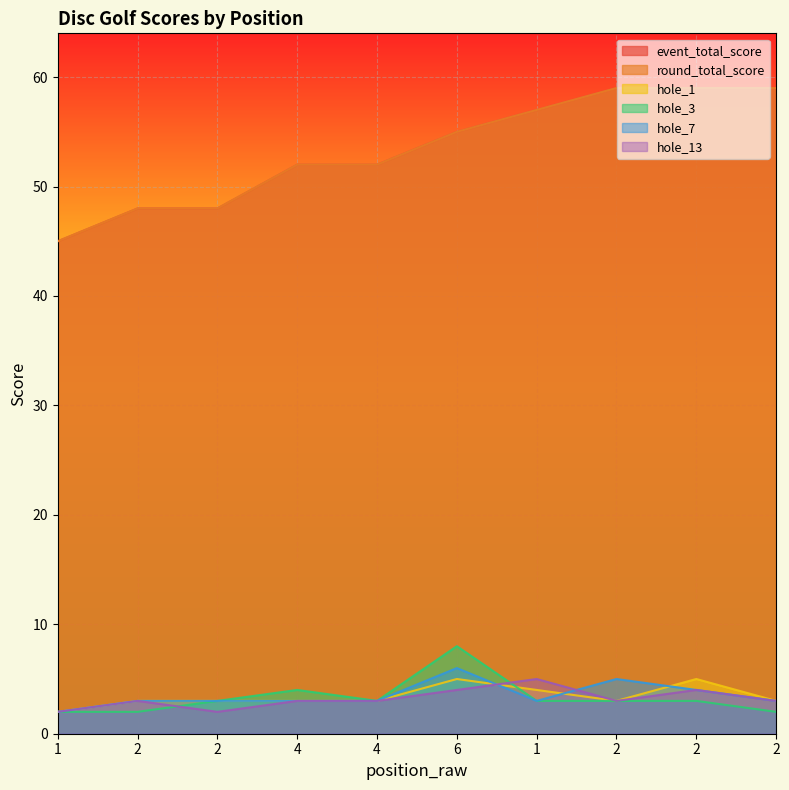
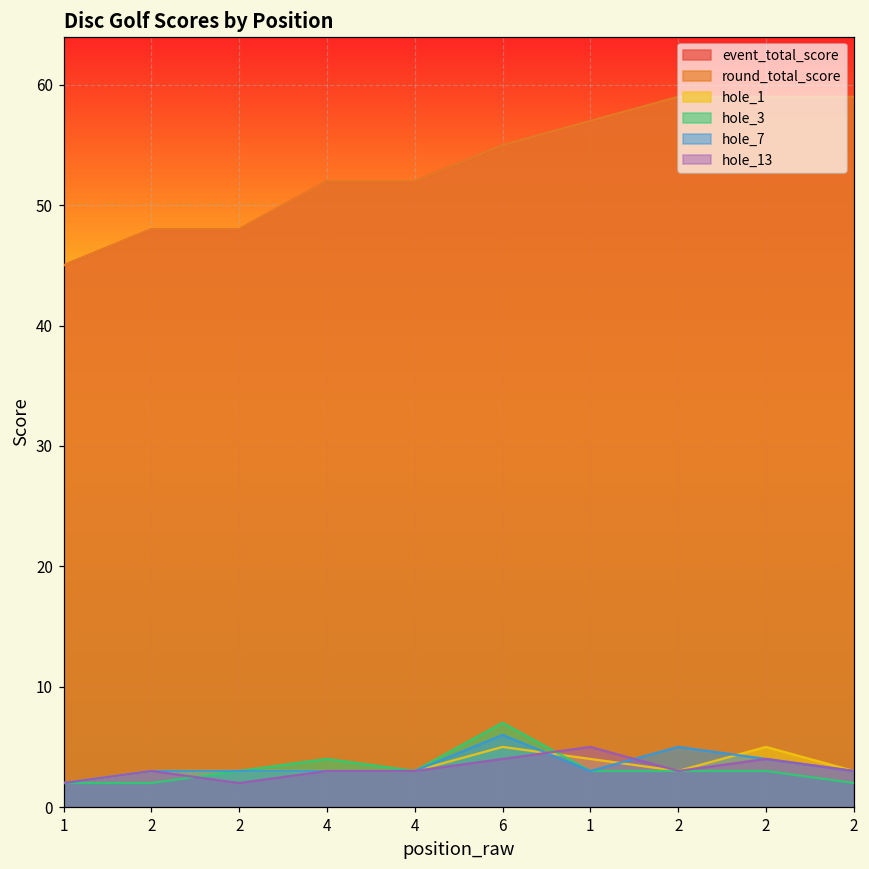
hole_3, 6: 8 -> 7
